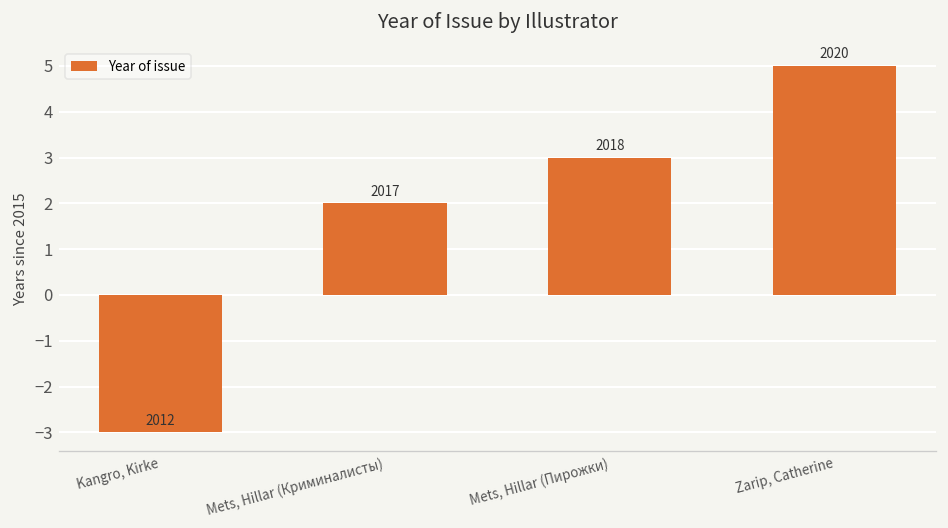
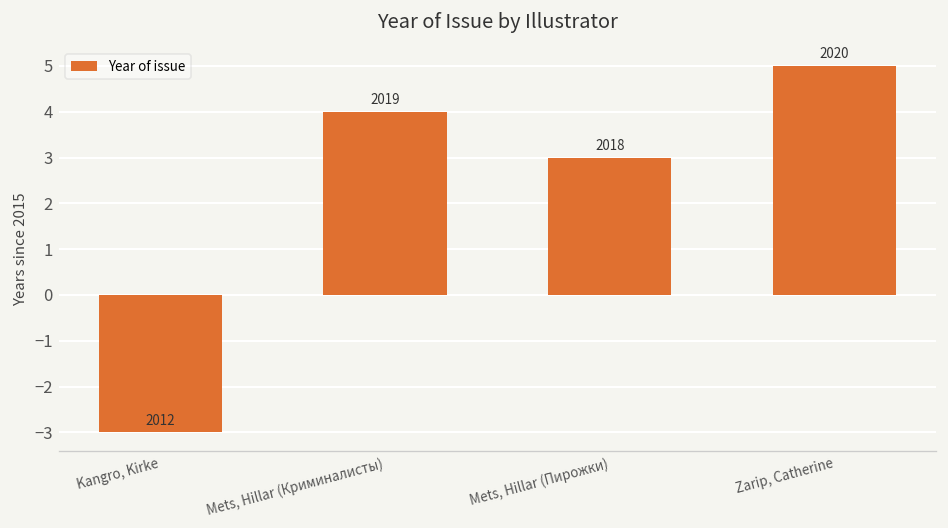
Mets, Hillar (Криминалисты): 2017 -> 2019
